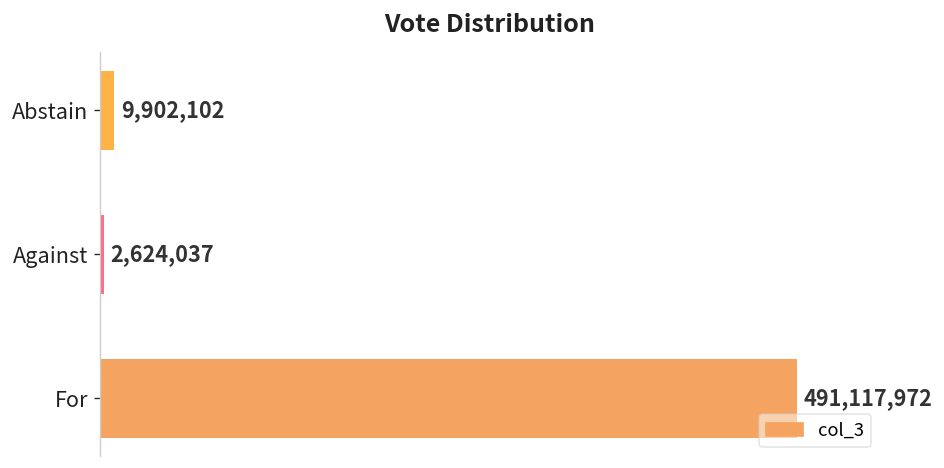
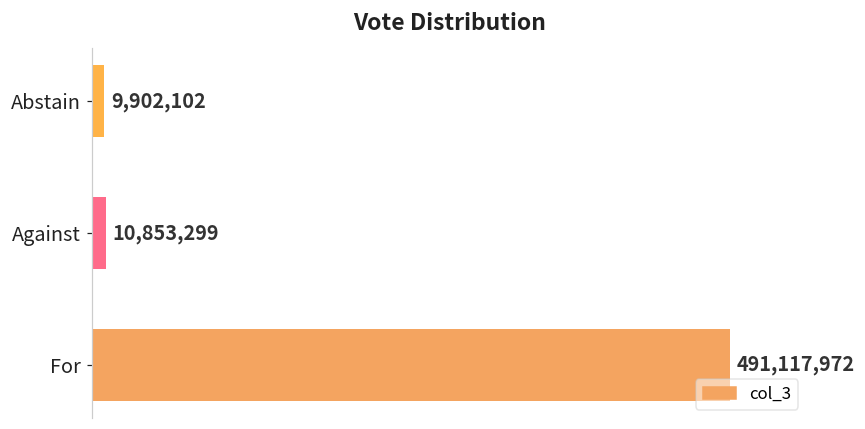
Against: 2,624,037 -> 10,853,299
